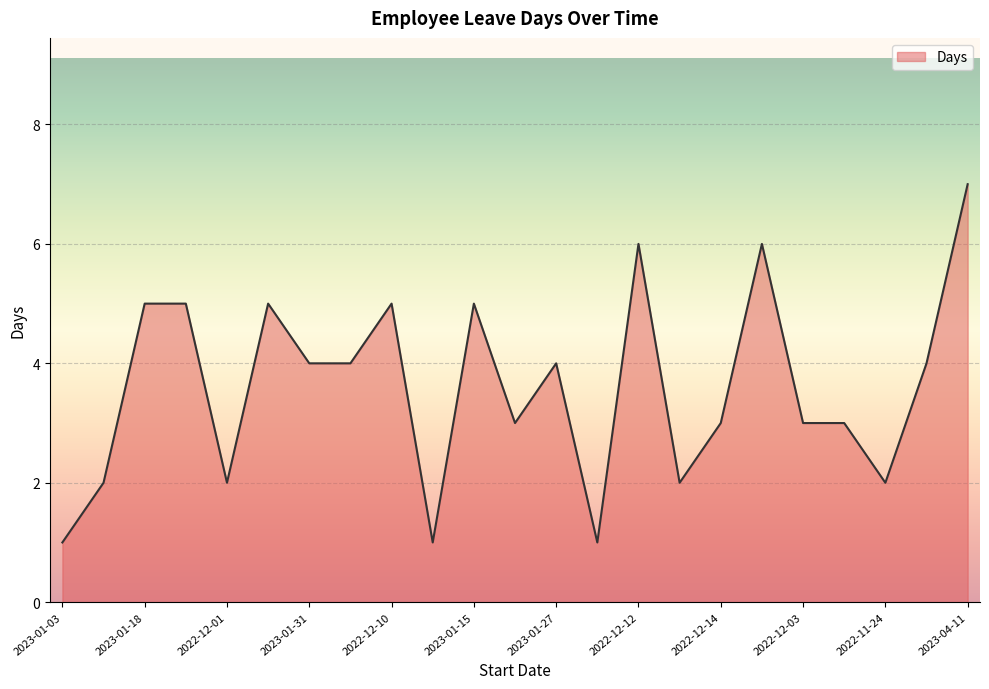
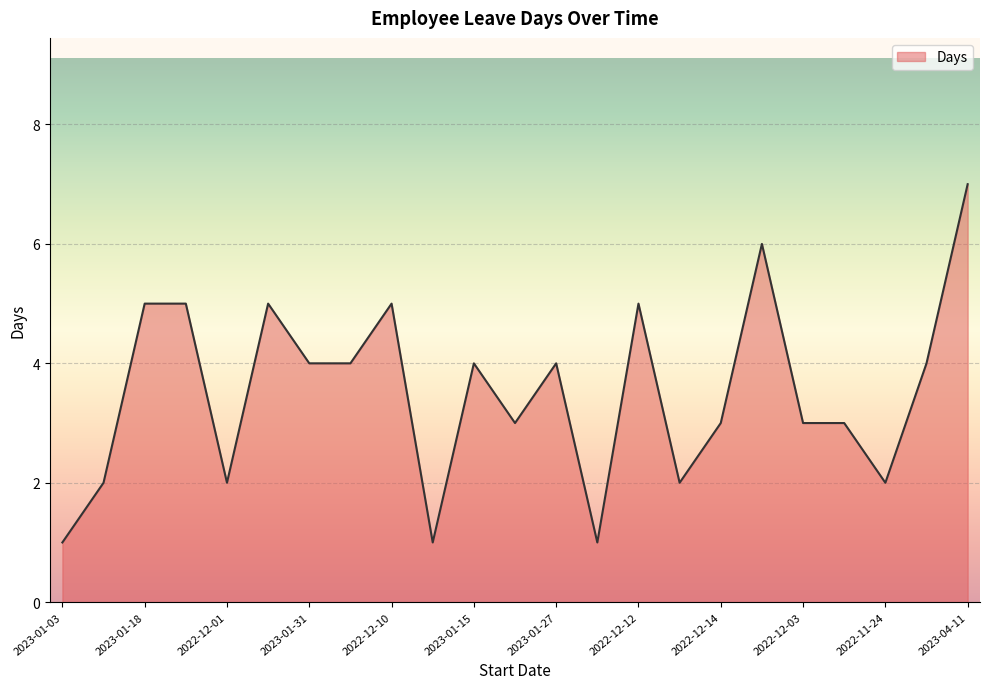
2023-01-15: 5 -> 4
2022-12-12: 6 -> 5
